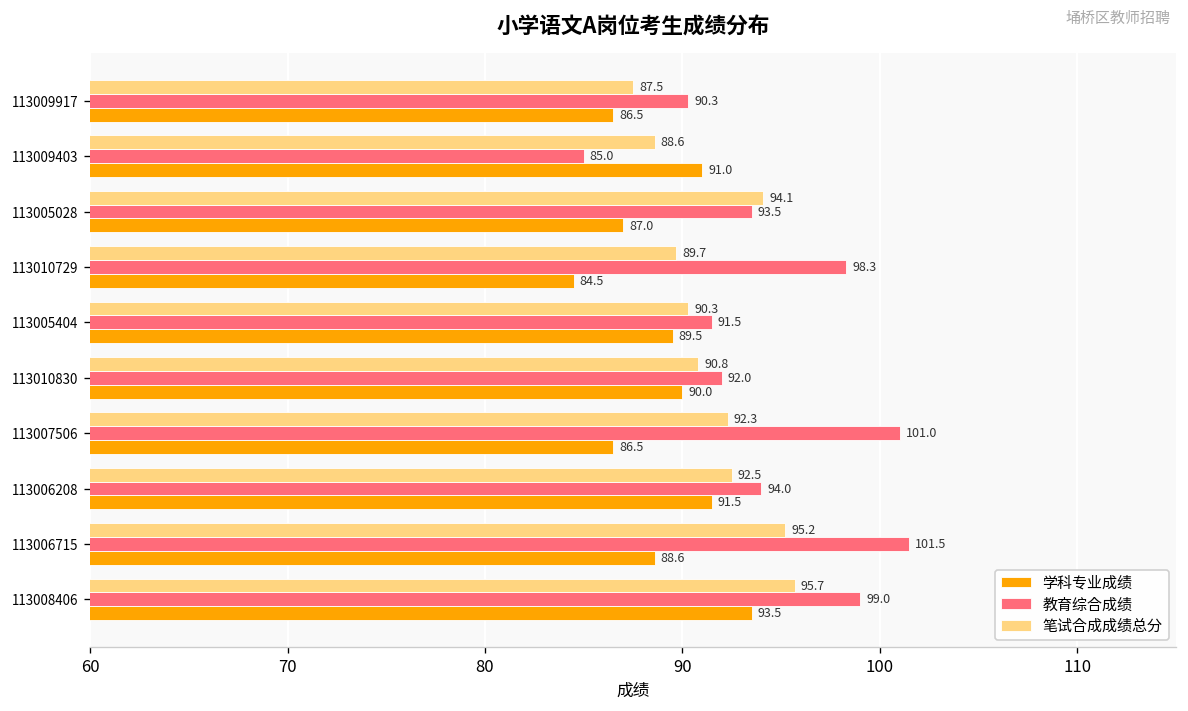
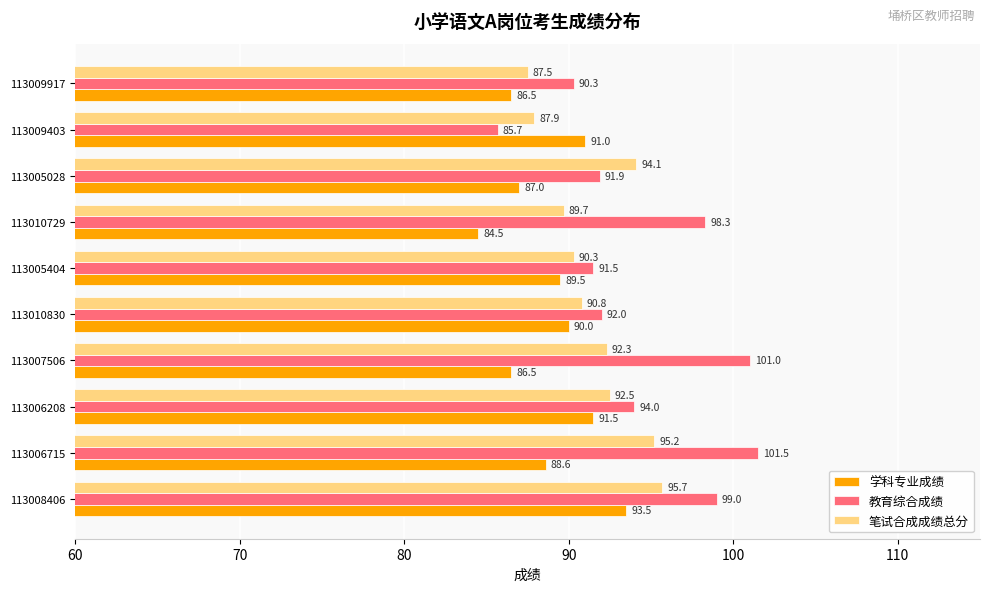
笔试合成成绩总分, 113009403: 88.6 -> 87.9
教育综合成绩, 113009403: 85.0 -> 85.7
教育综合成绩, 113005028: 93.5 -> 91.9
